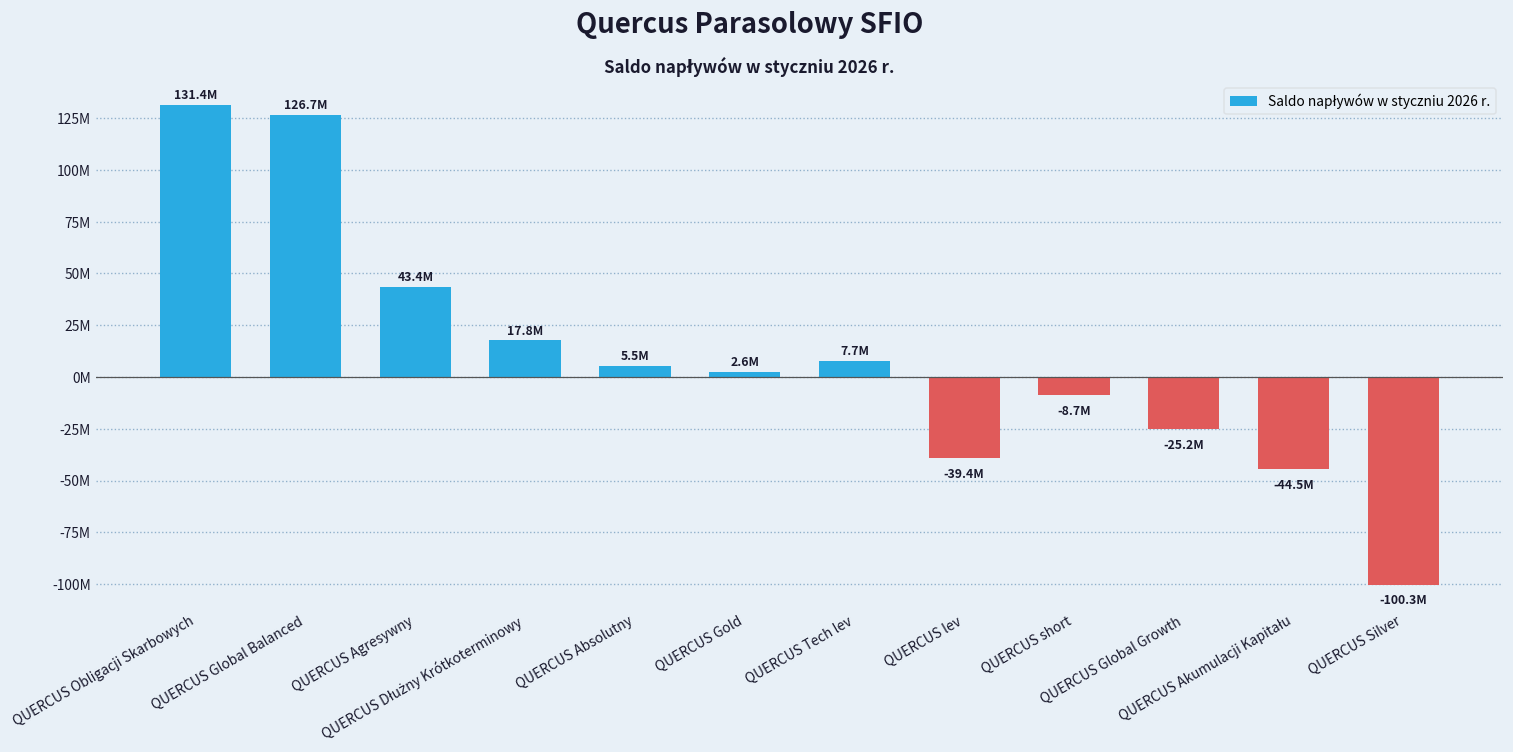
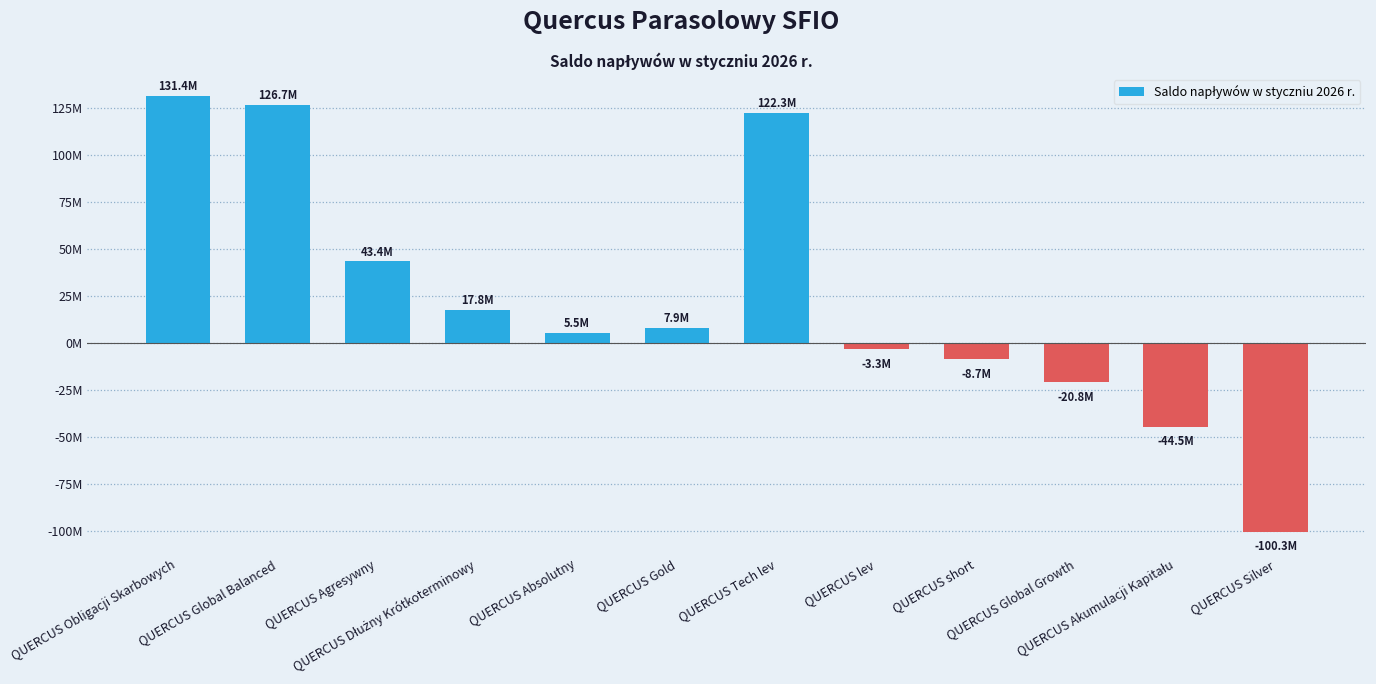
QUERCUS Gold: 2.6M -> 7.9M
QUERCUS Tech lev: 7.7M -> 122.3M
QUERCUS lev: -39.4M -> -3.3M
QUERCUS Global Growth: -25.2M -> -20.8M
